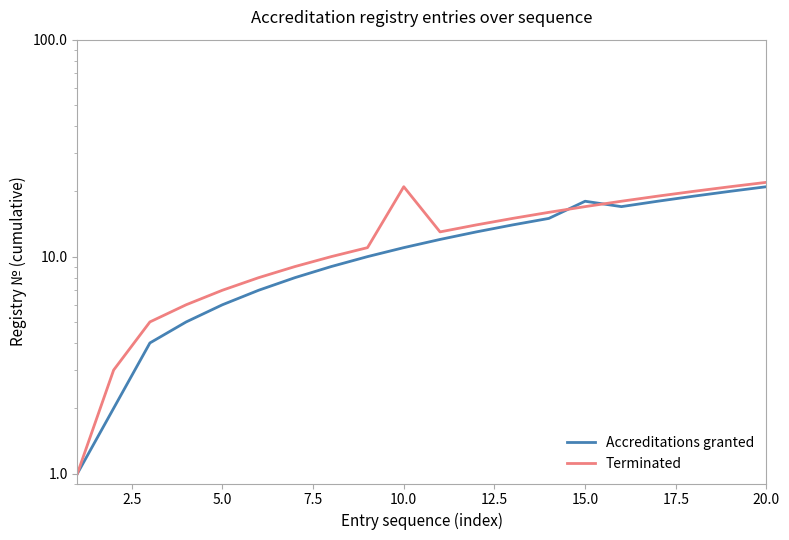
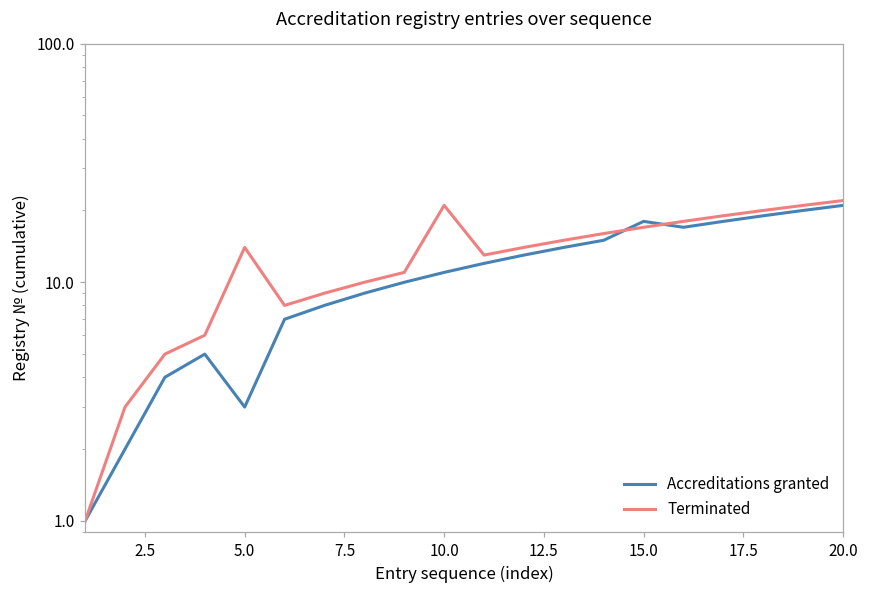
Accreditations granted, 5.0: 6 -> 3
Terminated, 5.0: 7 -> 14
